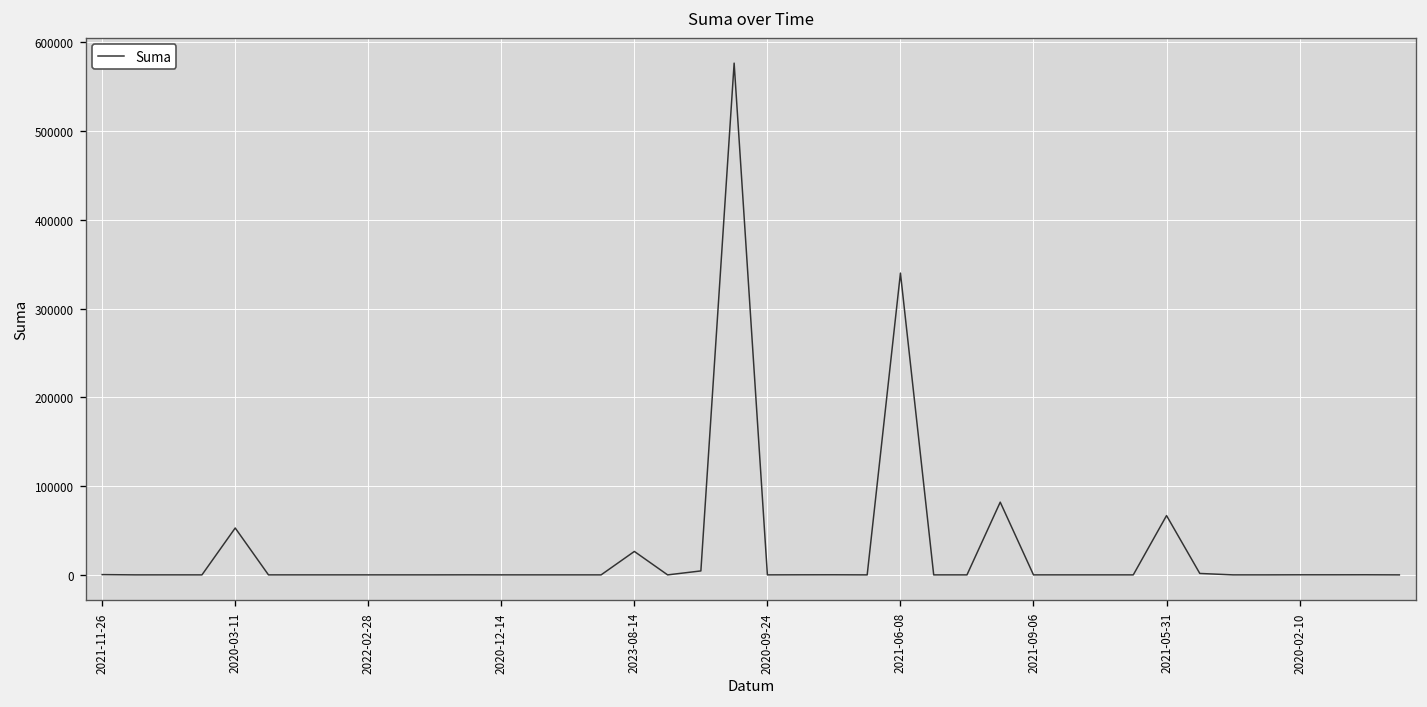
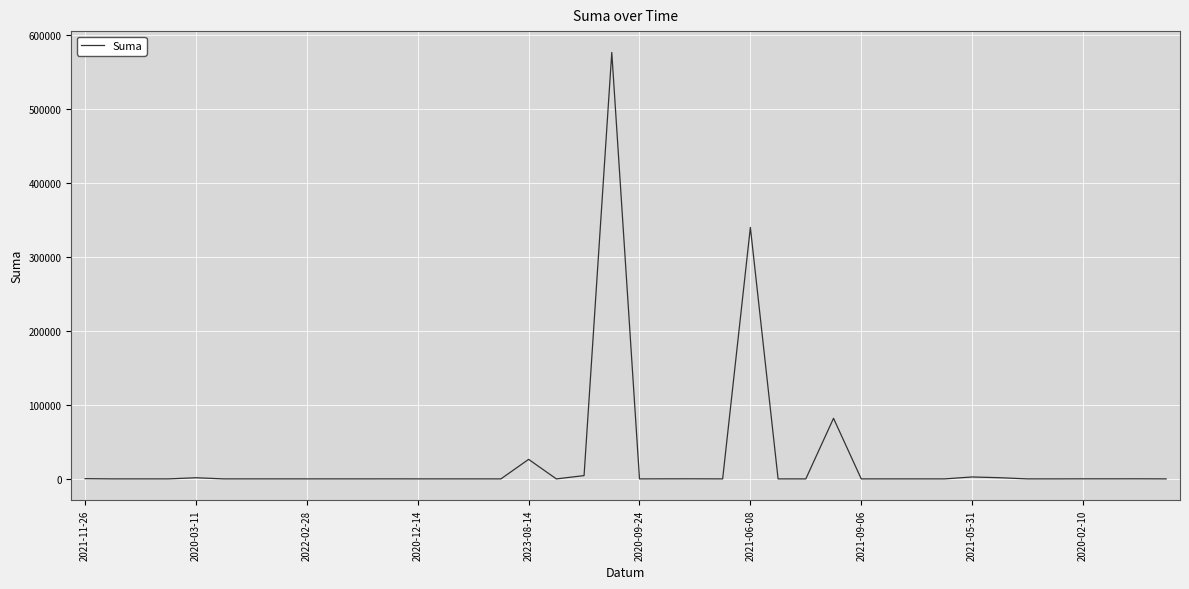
2020-03-11: 50000 -> 0
2021-05-31: 70000 -> 0
